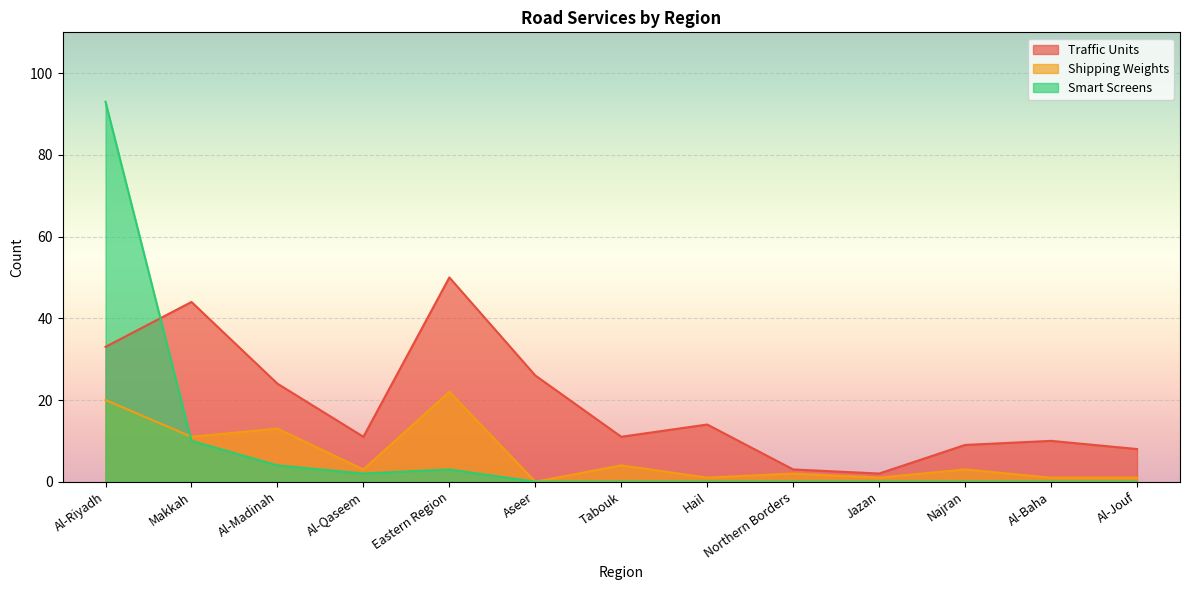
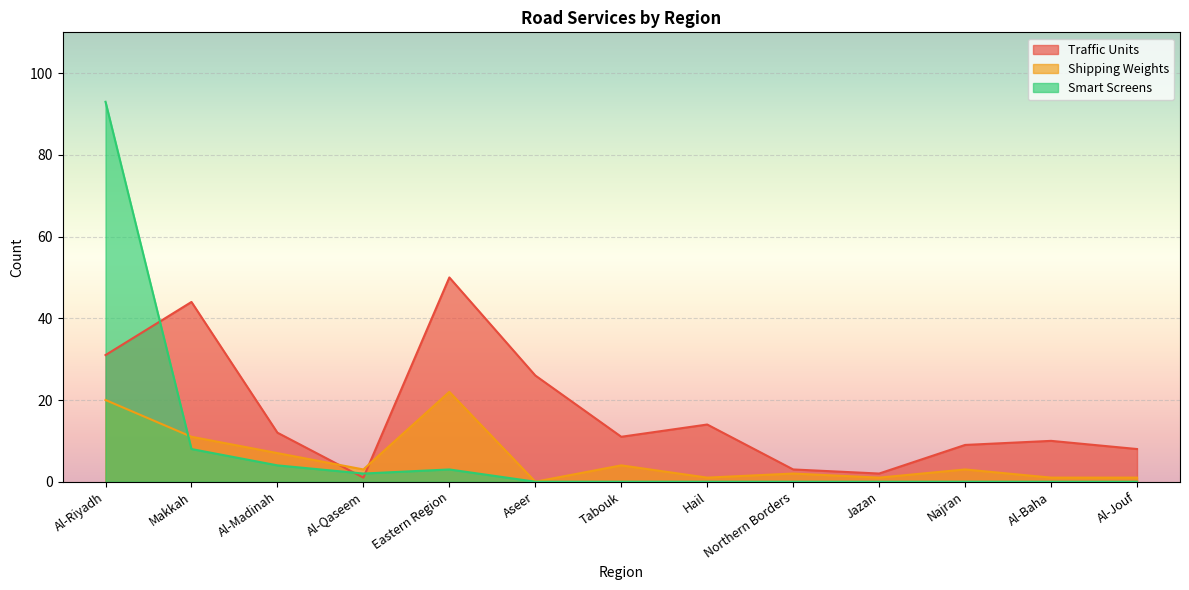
Traffic Units, Al-Riyadh: 33 -> 31
Smart Screens, Makkah: 10 -> 8
Traffic Units, Al-Madinah: 24 -> 12
Shipping Weights, Al-Madinah: 13 -> 7
Traffic Units, Al-Qaseem: 11 -> 1
